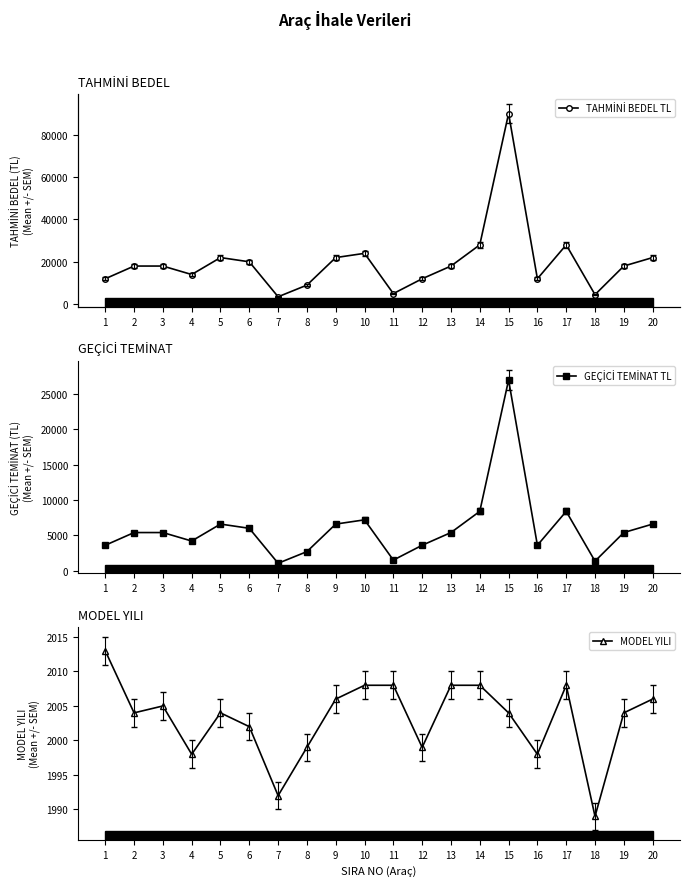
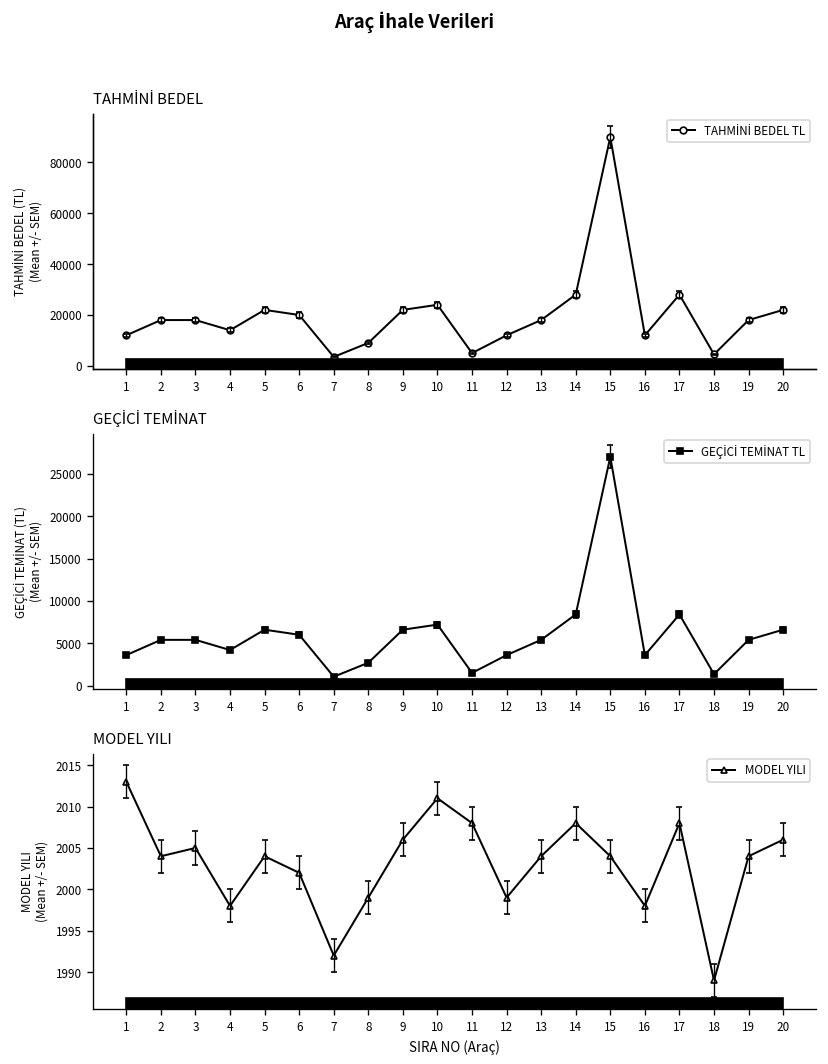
MODEL YILI, MODEL YILI, 10: 2008 -> 2011
MODEL YILI, MODEL YILI, 13: 2008 -> 2004
